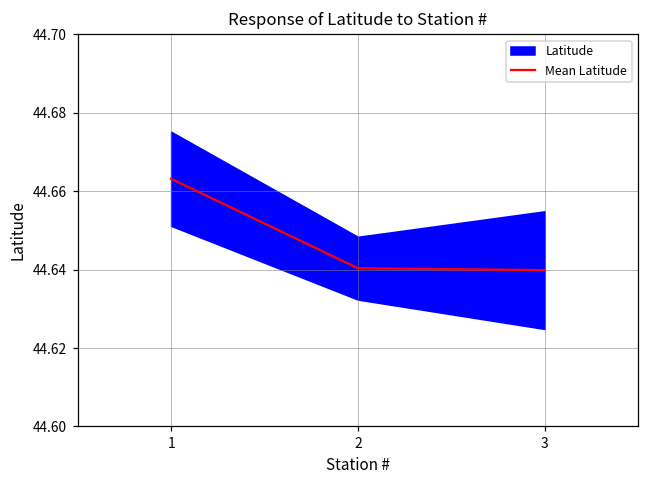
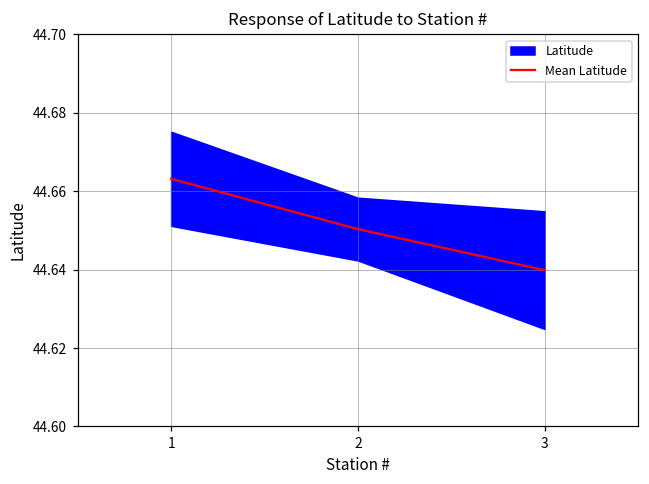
Mean Latitude, 2: 44.640 -> 44.650
